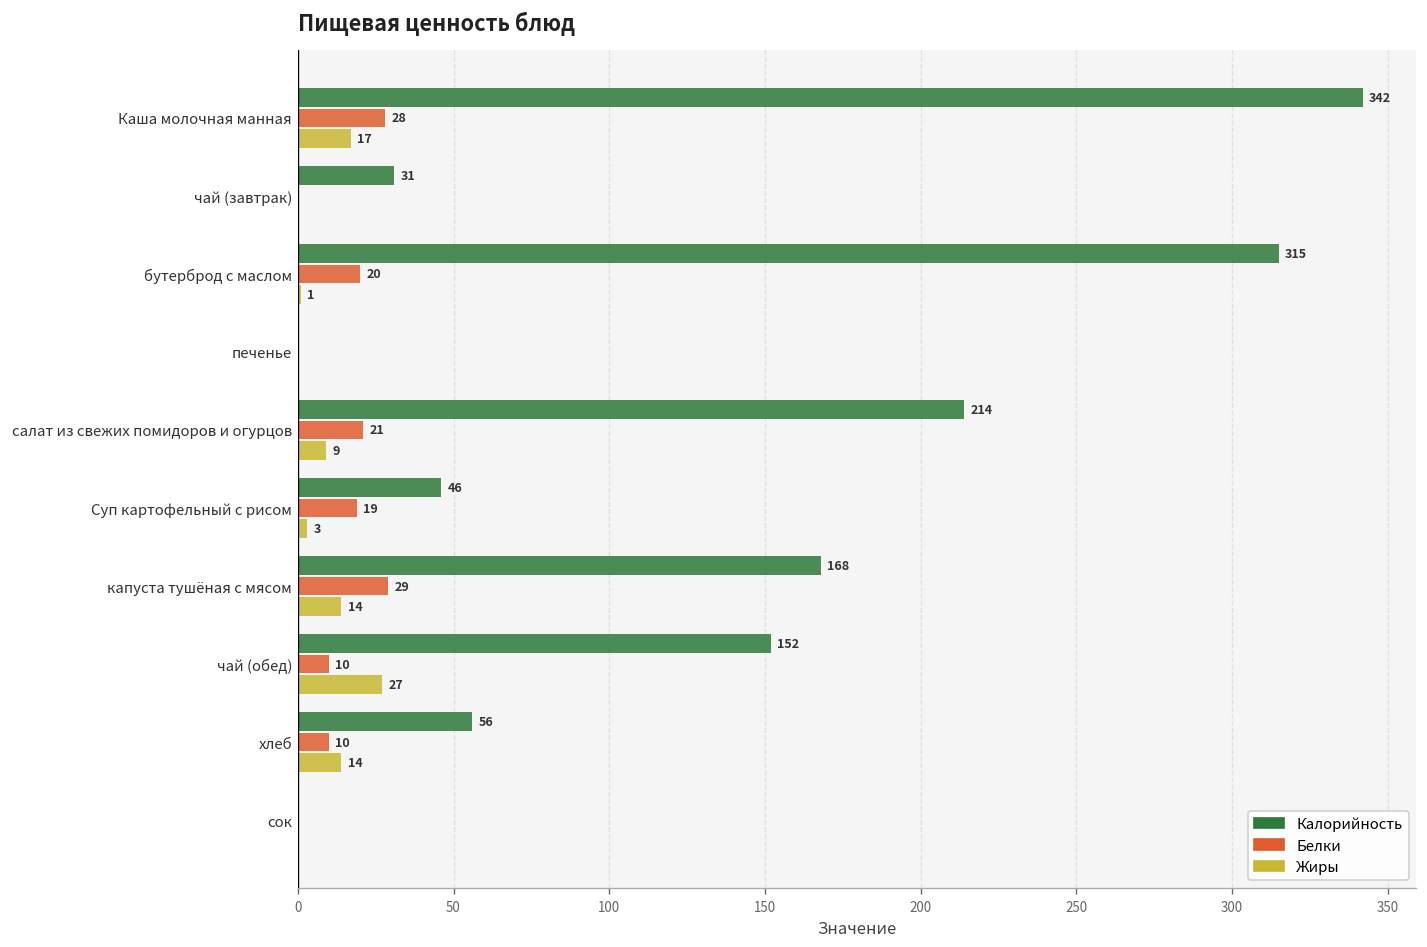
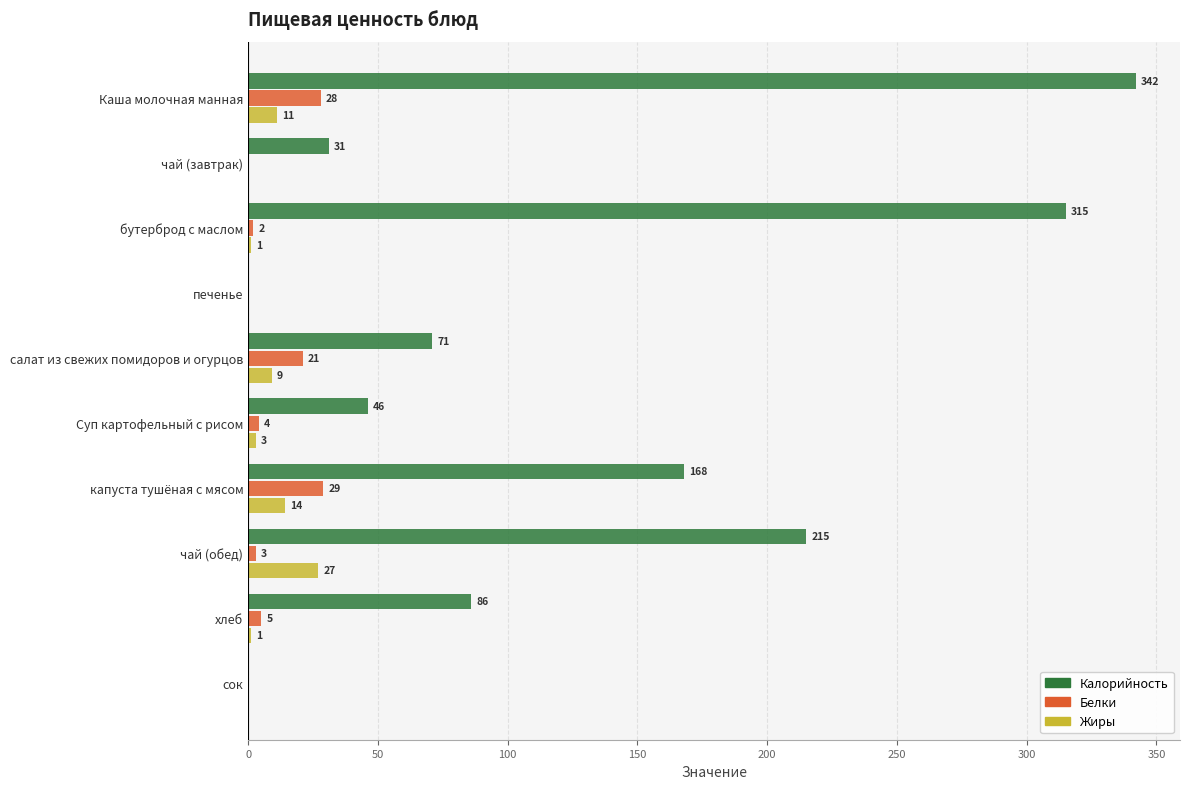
Жиры, Каша молочная манная: 17 -> 11
Белки, бутерброд с маслом: 20 -> 2
Калорийность, салат из свежих помидоров и огурцов: 214 -> 71
Белки, Суп картофельный с рисом: 19 -> 4
Калорийность, чай (обед): 152 -> 215
Белки, чай (обед): 10 -> 3
Калорийность, хлеб: 56 -> 86
Белки, хлеб: 10 -> 5
Жиры, хлеб: 14 -> 1
